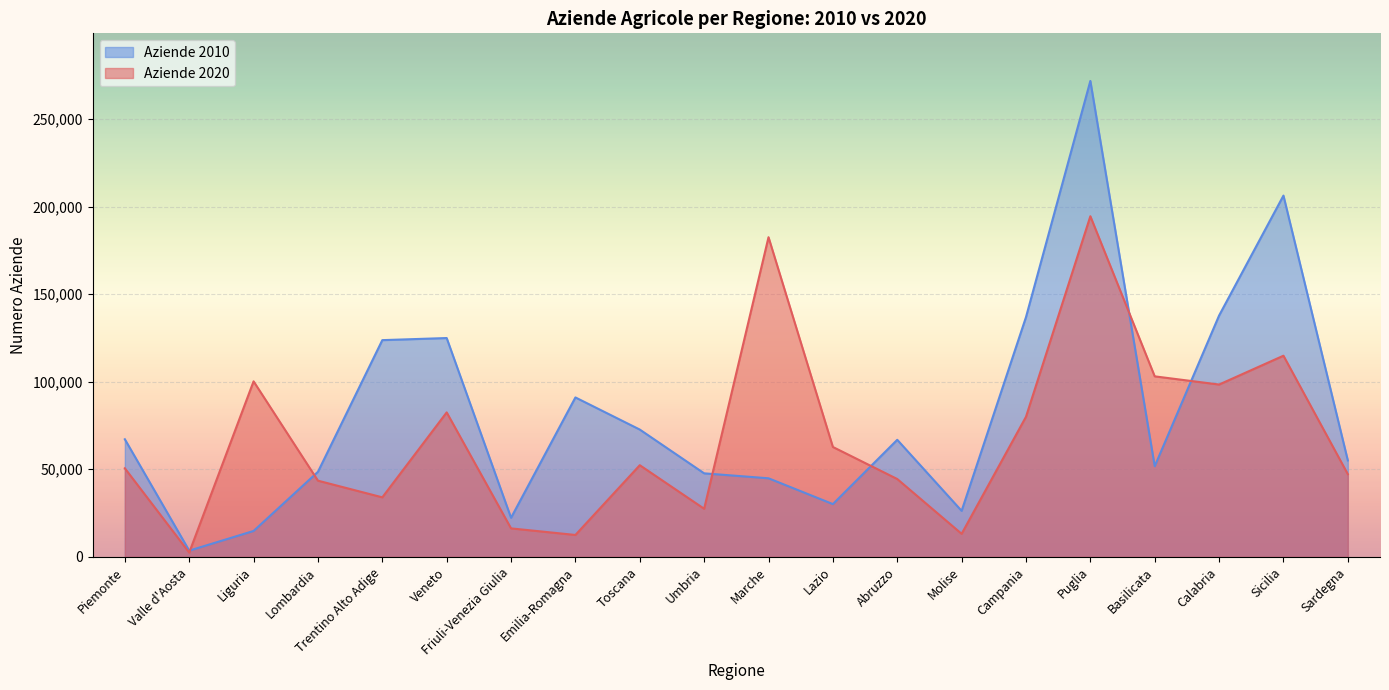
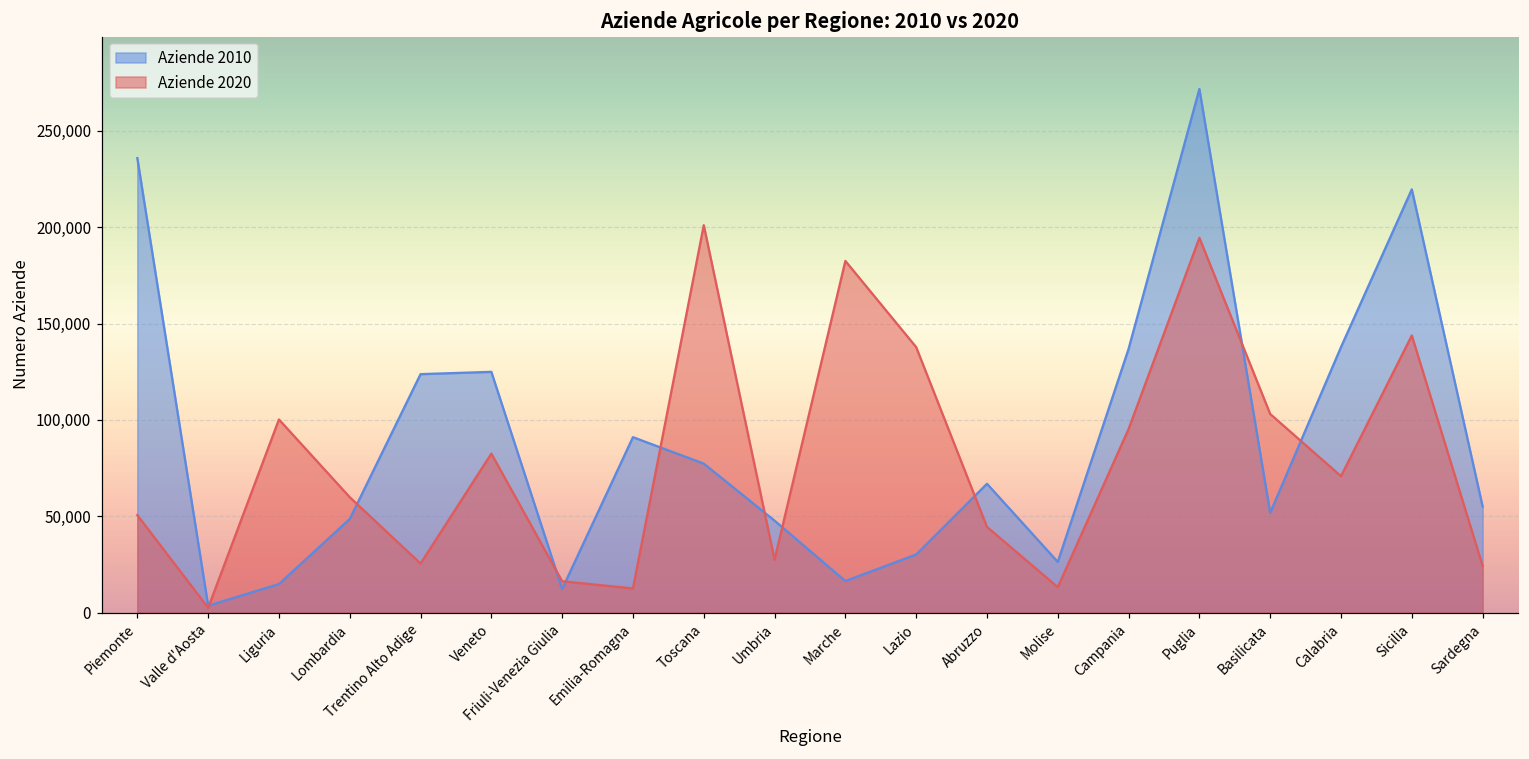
Aziende 2010, Piemonte: 67,000 -> 236,000
Aziende 2020, Lombardia: 44,000 -> 60,000
Aziende 2020, Trentino Alto Adige: 34,000 -> 25,000
Aziende 2010, Friuli-Venezia Giulia: 22,000 -> 12,000
Aziende 2010, Toscana: 73,000 -> 77,000
Aziende 2020, Toscana: 52,000 -> 201,000
Aziende 2010, Marche: 45,000 -> 16,000
Aziende 2020, Lazio: 63,000 -> 138,000
Aziende 2020, Campania: 80,000 -> 95,000
Aziende 2020, Calabria: 98,000 -> 71,000
Aziende 2010, Sicilia: 206,000 -> 220,000
Aziende 2020, Sicilia: 115,000 -> 144,000
Aziende 2020, Sardegna: 47,000 -> 24,000
